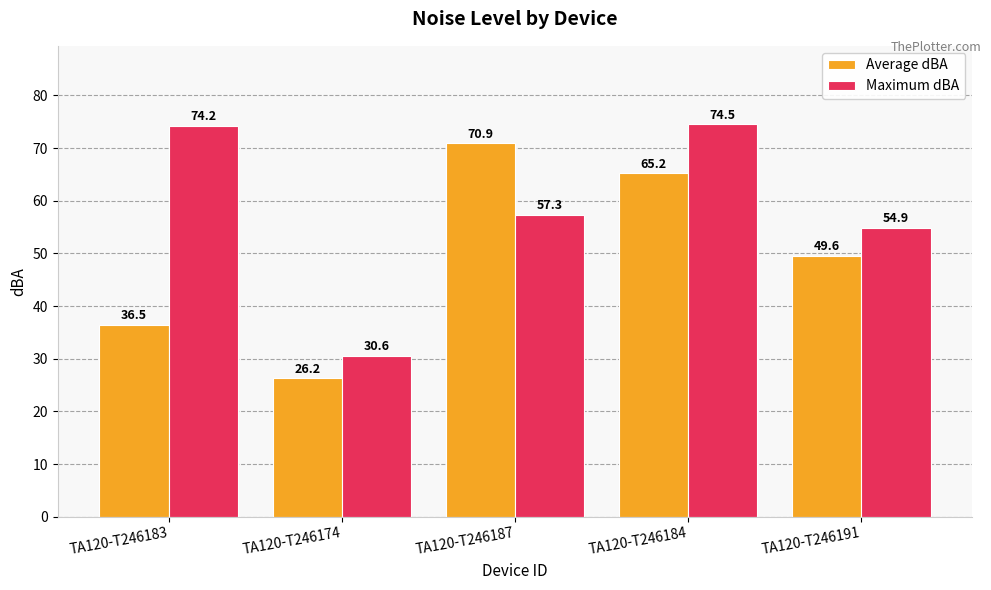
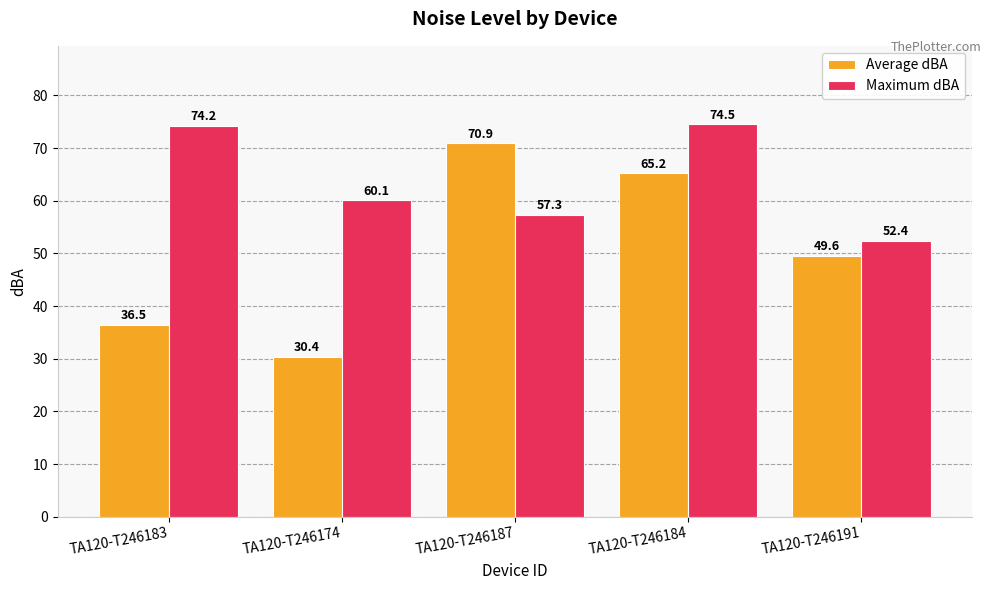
Average dBA, TA120-T246174: 26.2 -> 30.4
Maximum dBA, TA120-T246174: 30.6 -> 60.1
Maximum dBA, TA120-T246191: 54.9 -> 52.4
